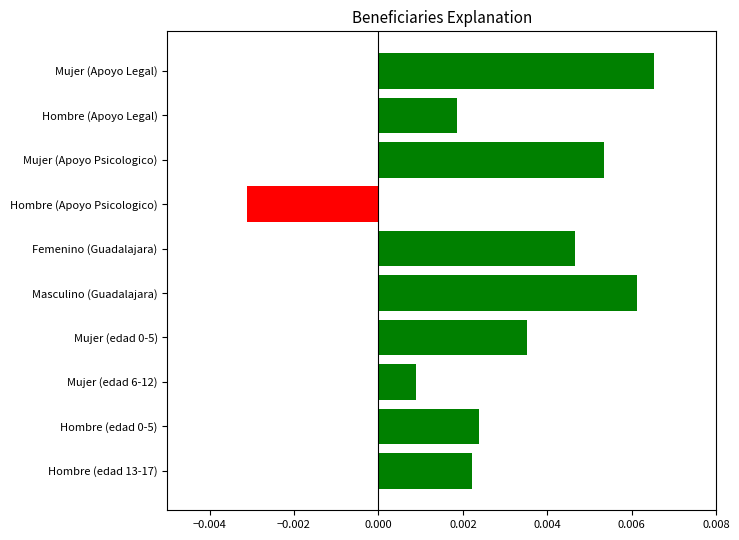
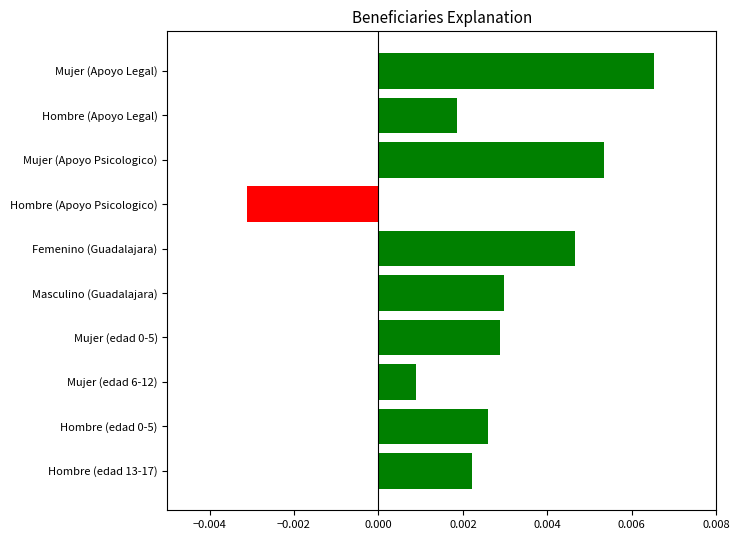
Masculino (Guadalajara): 0.0061 -> 0.0030
Mujer (edad 0-5): 0.0035 -> 0.0029
Hombre (edad 0-5): 0.0024 -> 0.0026
